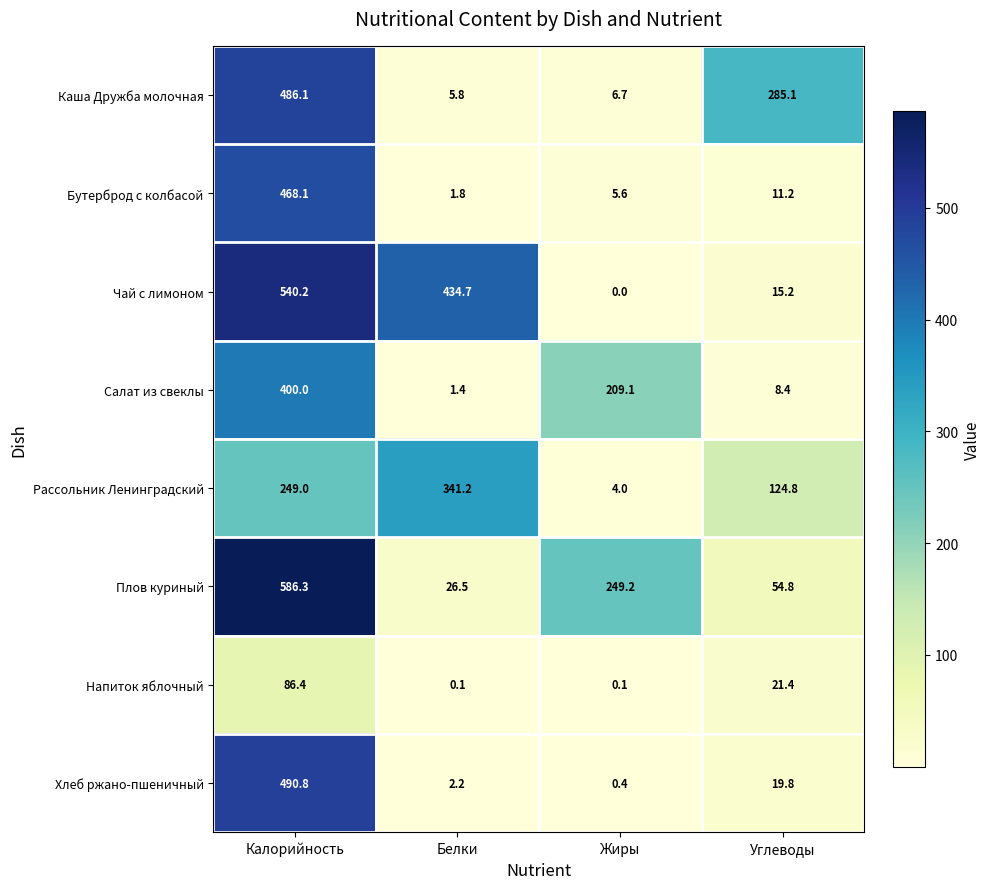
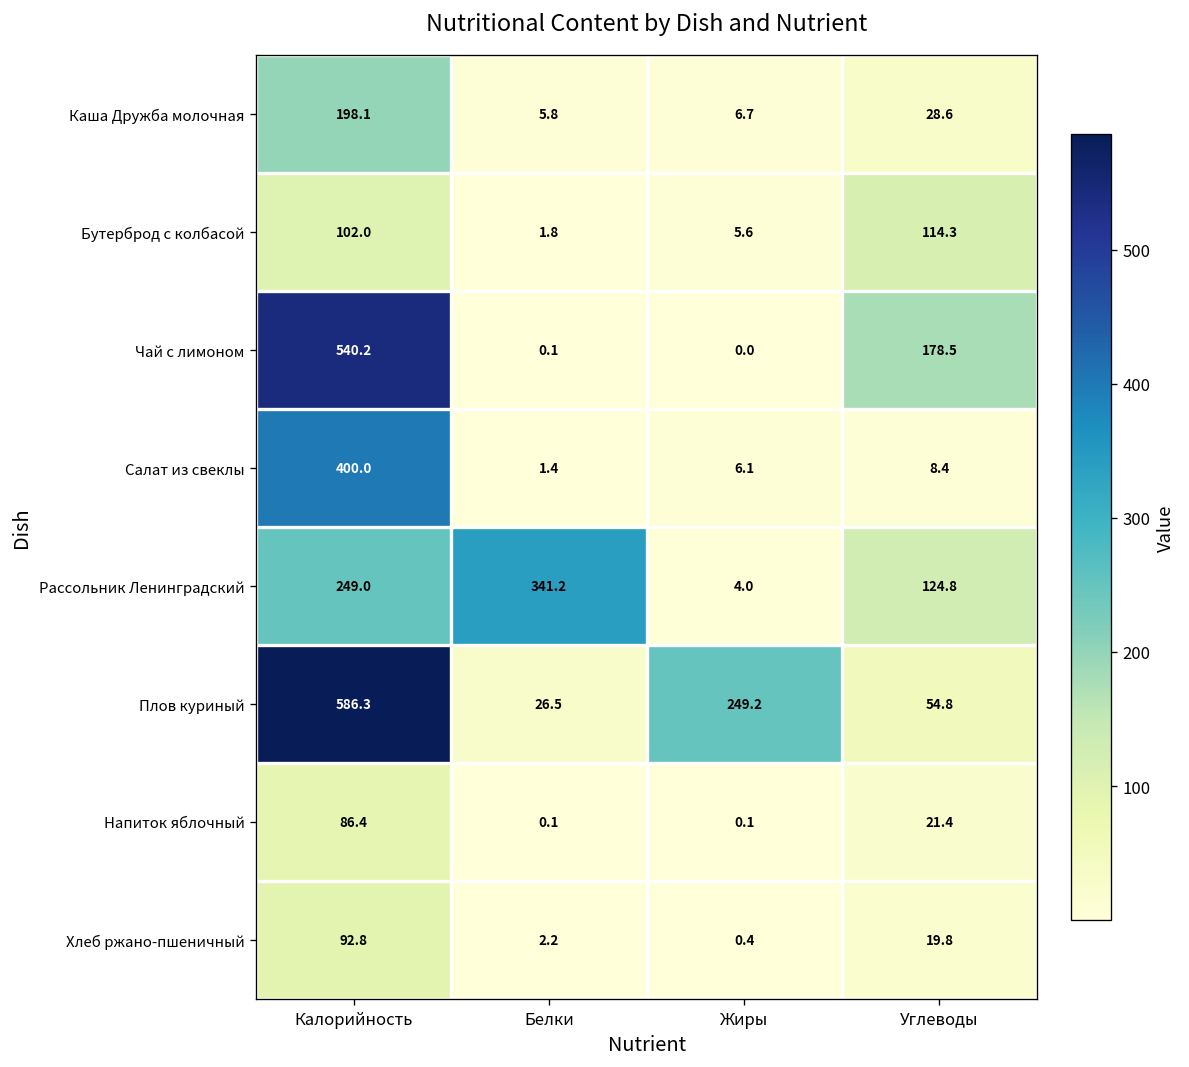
Каша Дружба молочная, Калорийность: 486.1 -> 198.1
Каша Дружба молочная, Углеводы: 285.1 -> 28.6
Бутерброд с колбасой, Калорийность: 468.1 -> 102.0
Бутерброд с колбасой, Углеводы: 11.2 -> 114.3
Чай с лимоном, Белки: 434.7 -> 0.1
Чай с лимоном, Углеводы: 15.2 -> 178.5
Салат из свеклы, Жиры: 209.1 -> 6.1
Хлеб ржано-пшеничный, Калорийность: 490.8 -> 92.8
